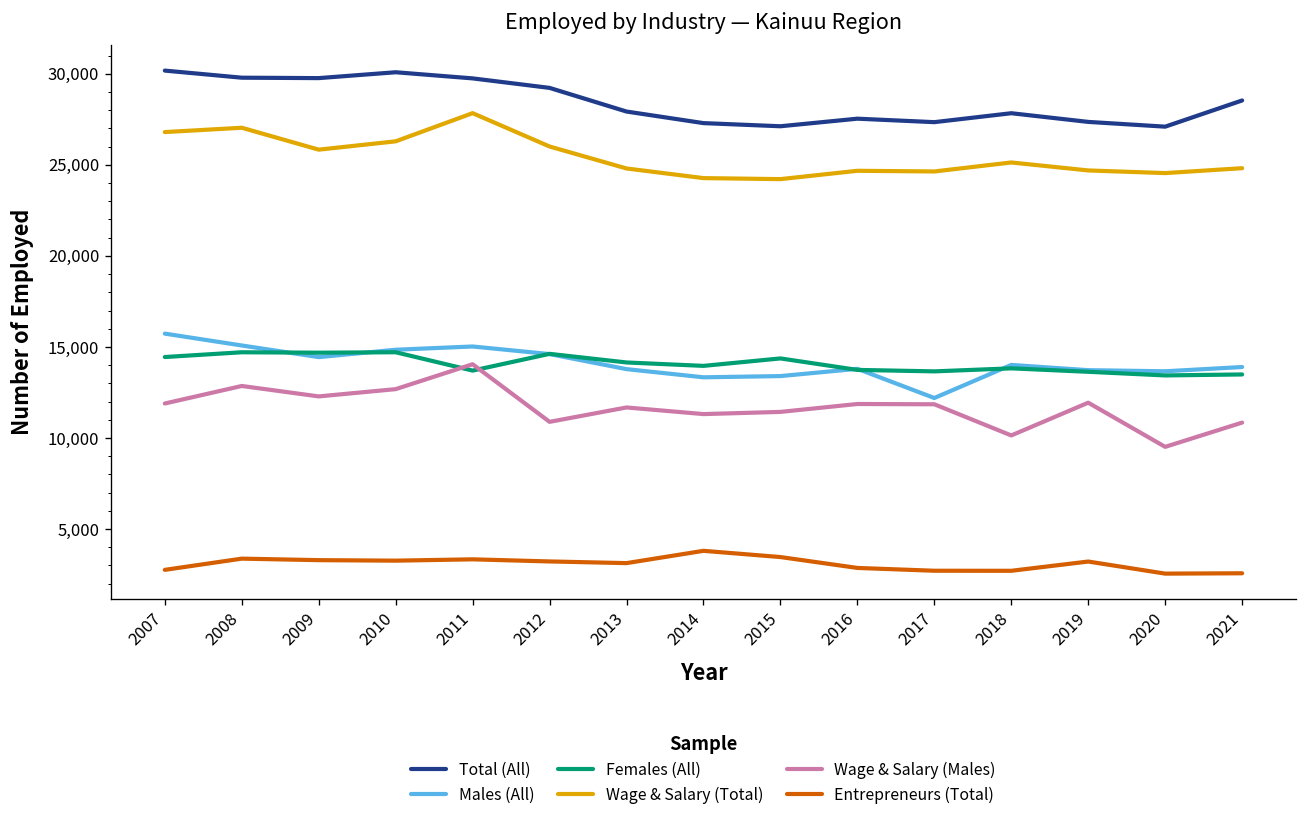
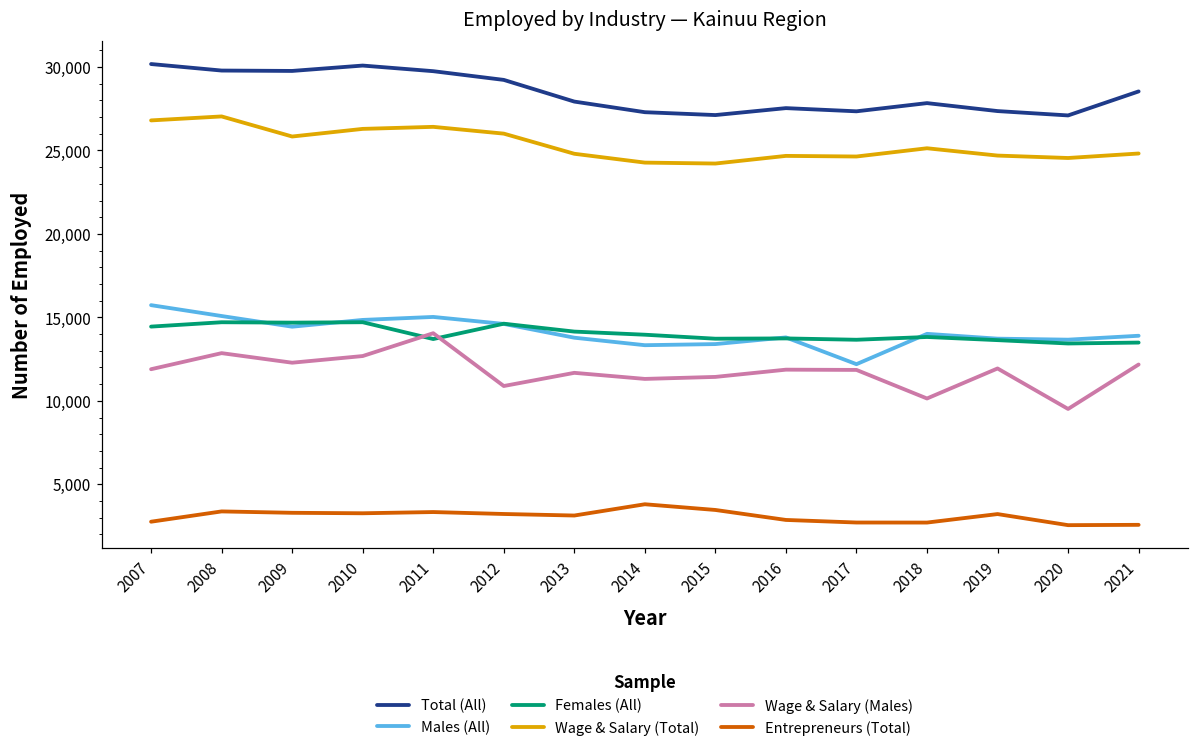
Wage & Salary (Total), 2011: 27,800 -> 26,400
Females (All), 2015: 14,400 -> 13,700
Wage & Salary (Males), 2021: 10,800 -> 12,200
